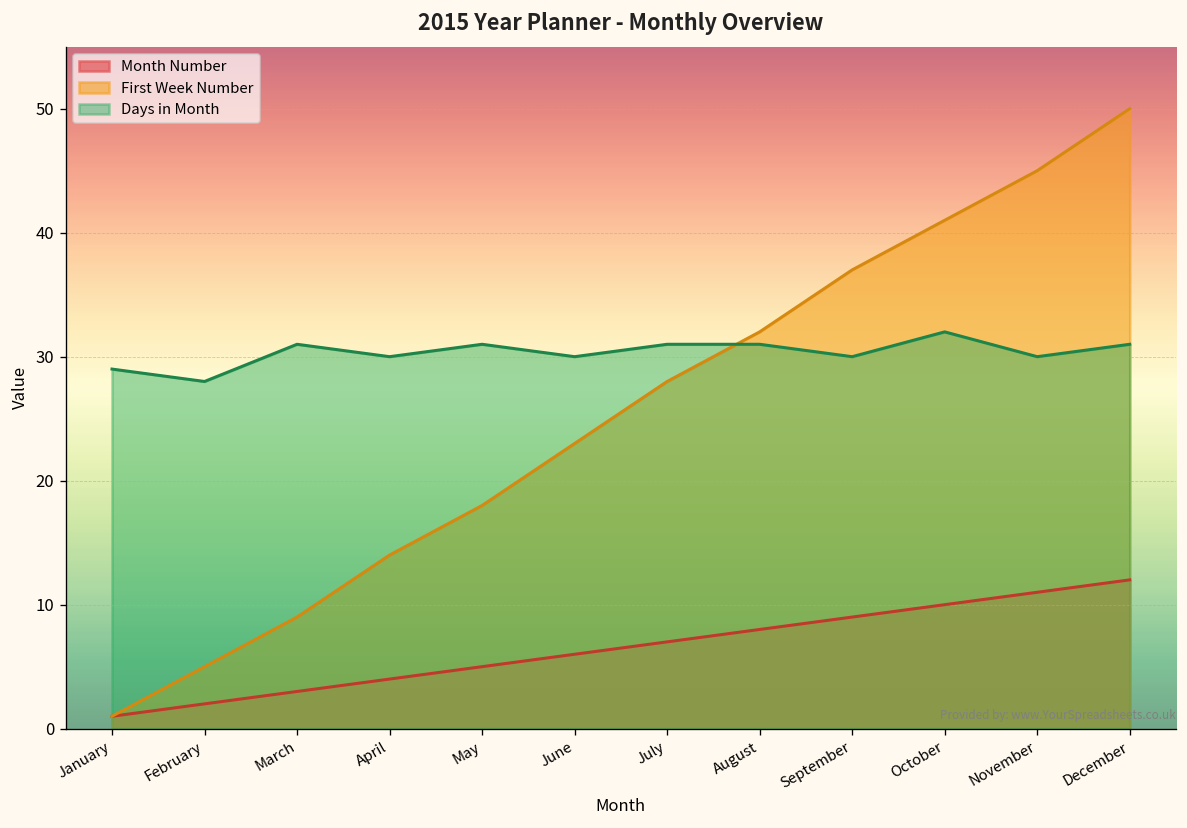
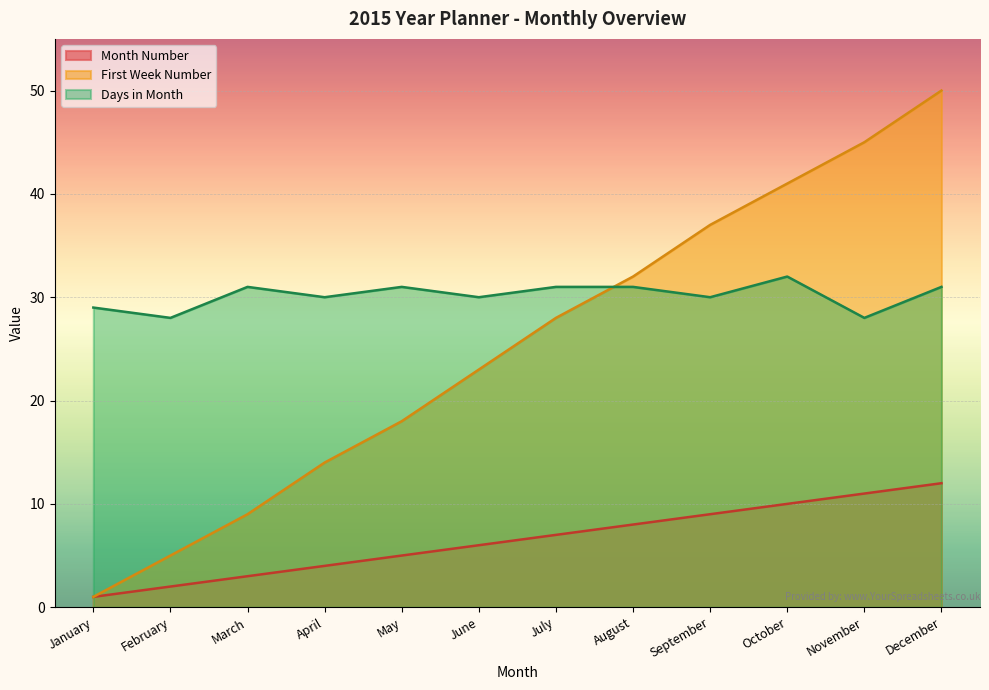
Days in Month, November: 30 -> 28
